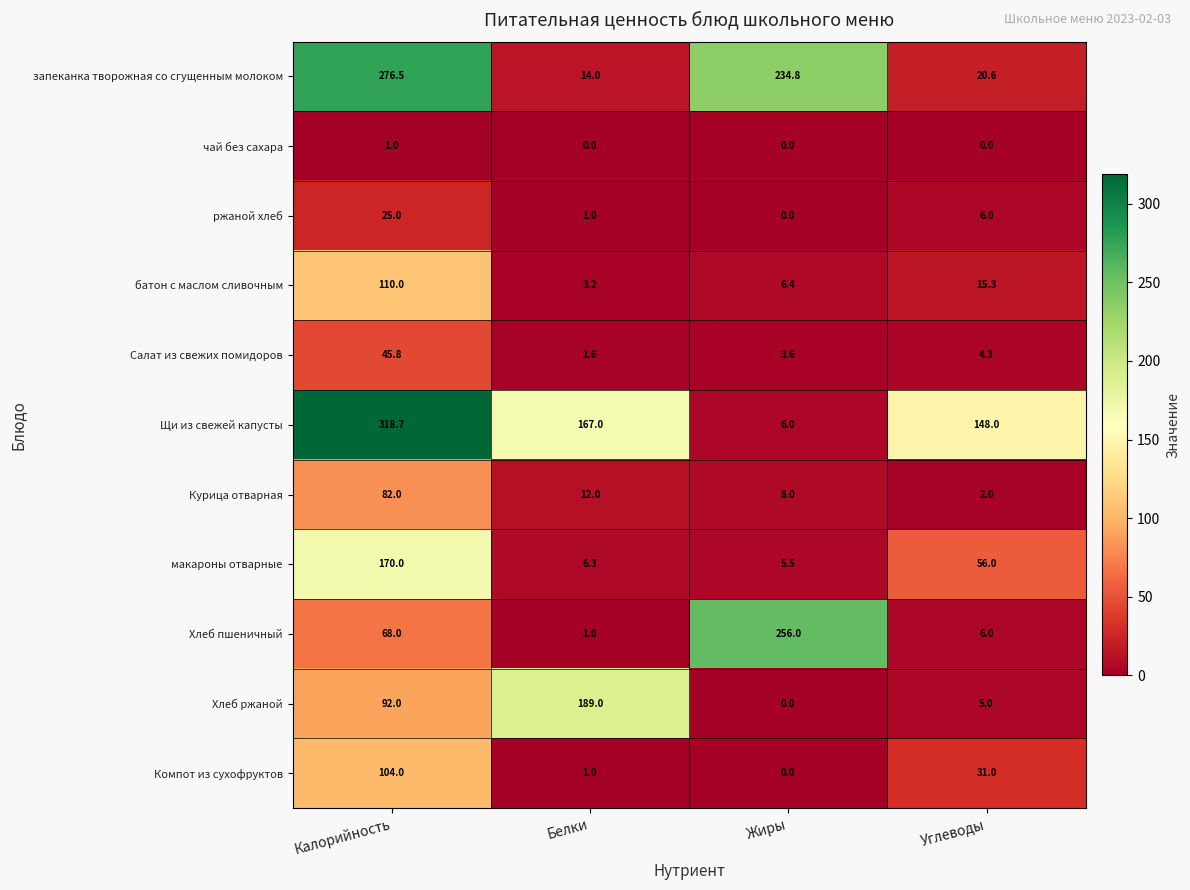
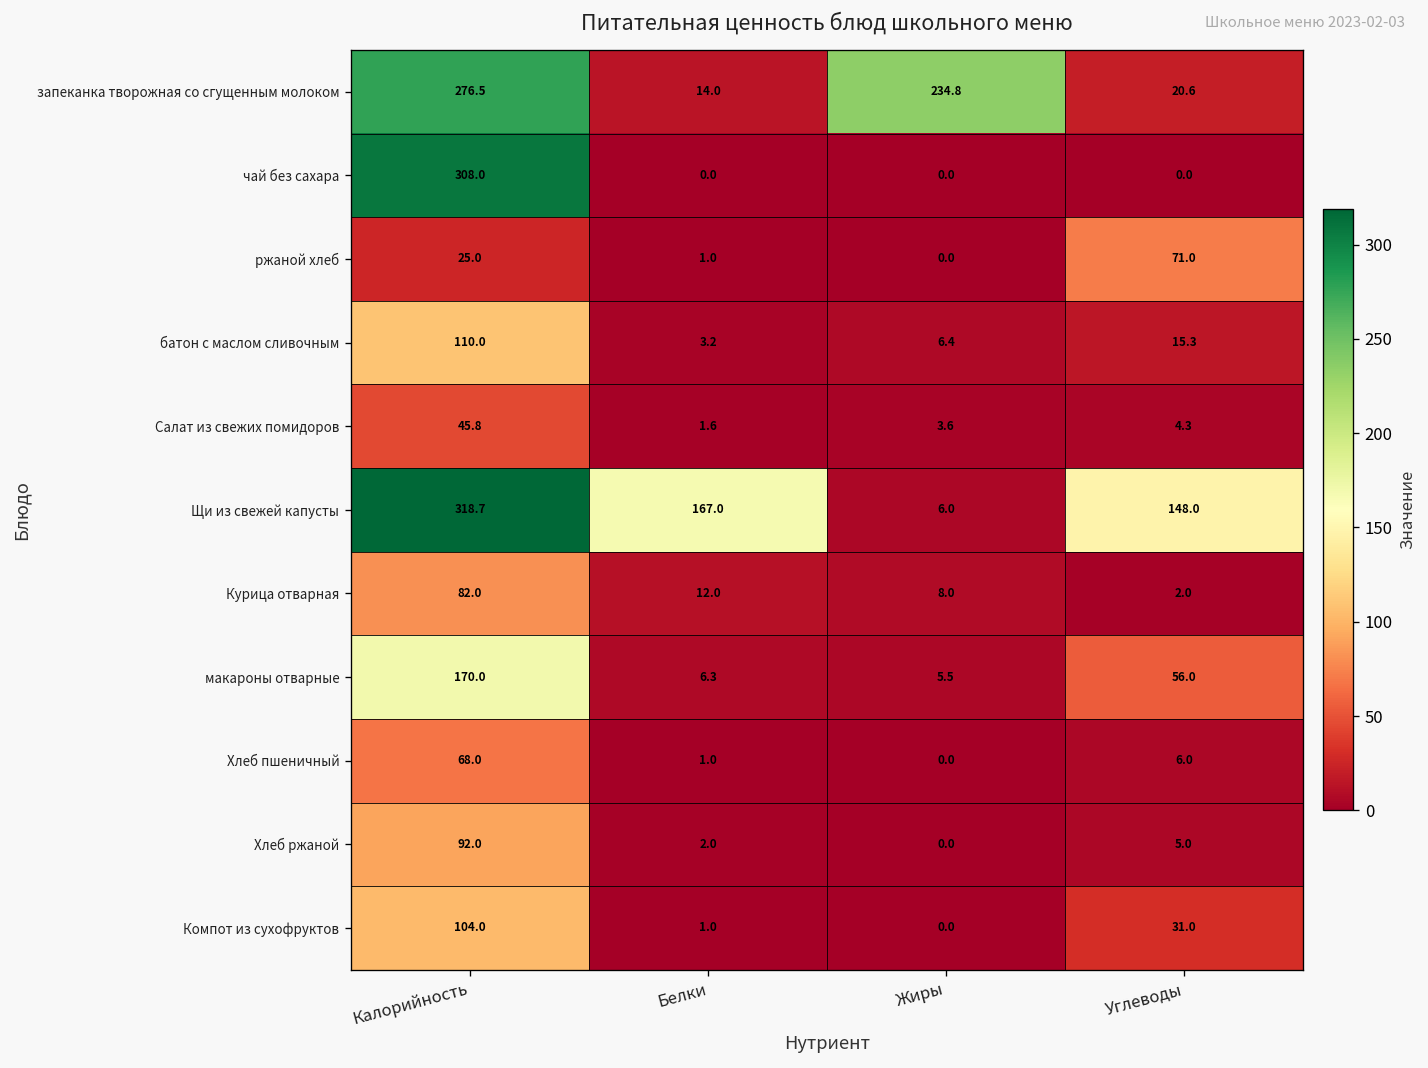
чай без сахара, Калорийность: 1.0 -> 308.0
ржаной хлеб, Углеводы: 6.0 -> 71.0
Хлеб пшеничный, Жиры: 256.0 -> 0.0
Хлеб ржаной, Белки: 189.0 -> 2.0
